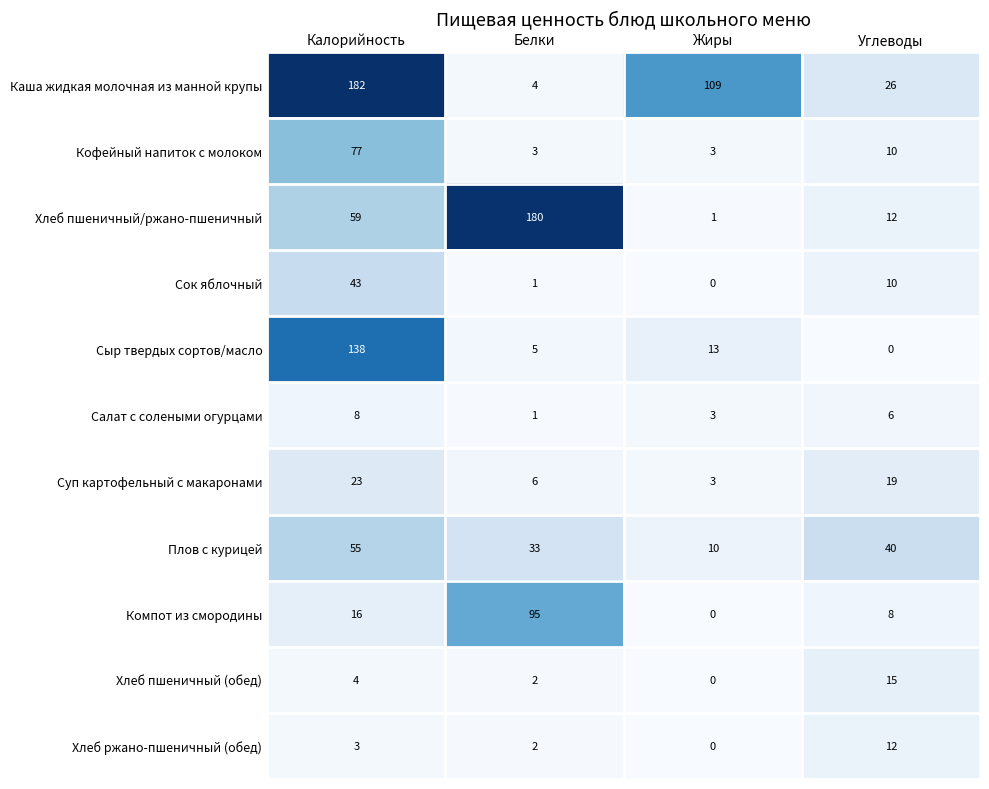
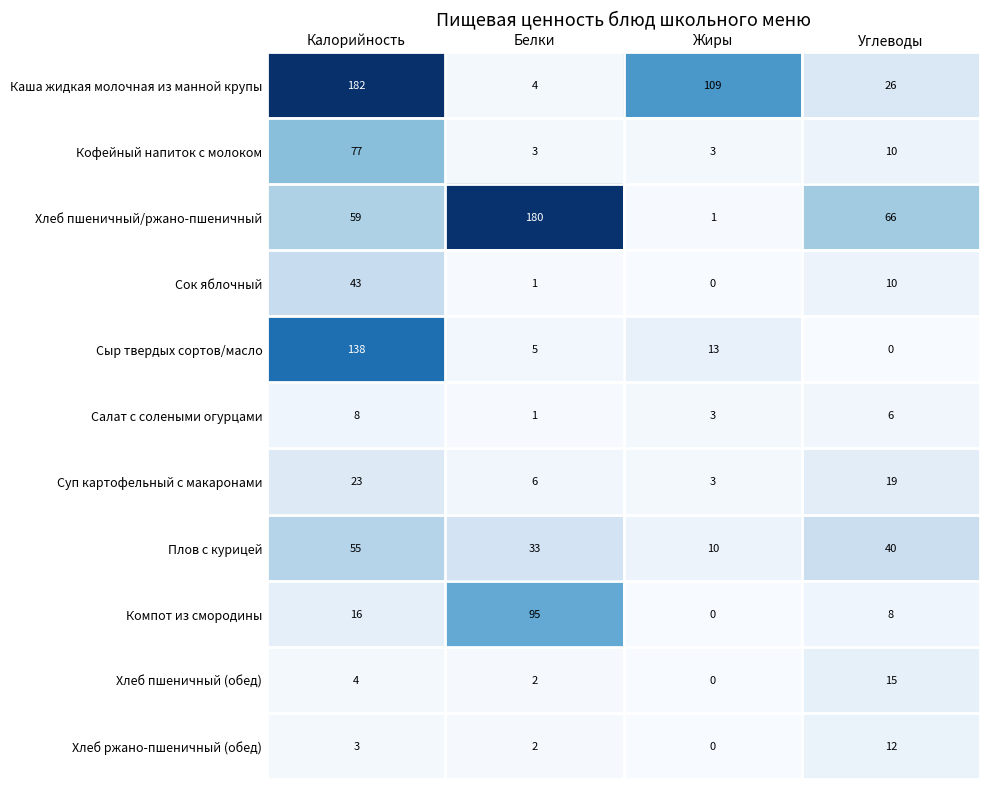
Хлеб пшеничный/ржано-пшеничный, Углеводы: 12 -> 66
